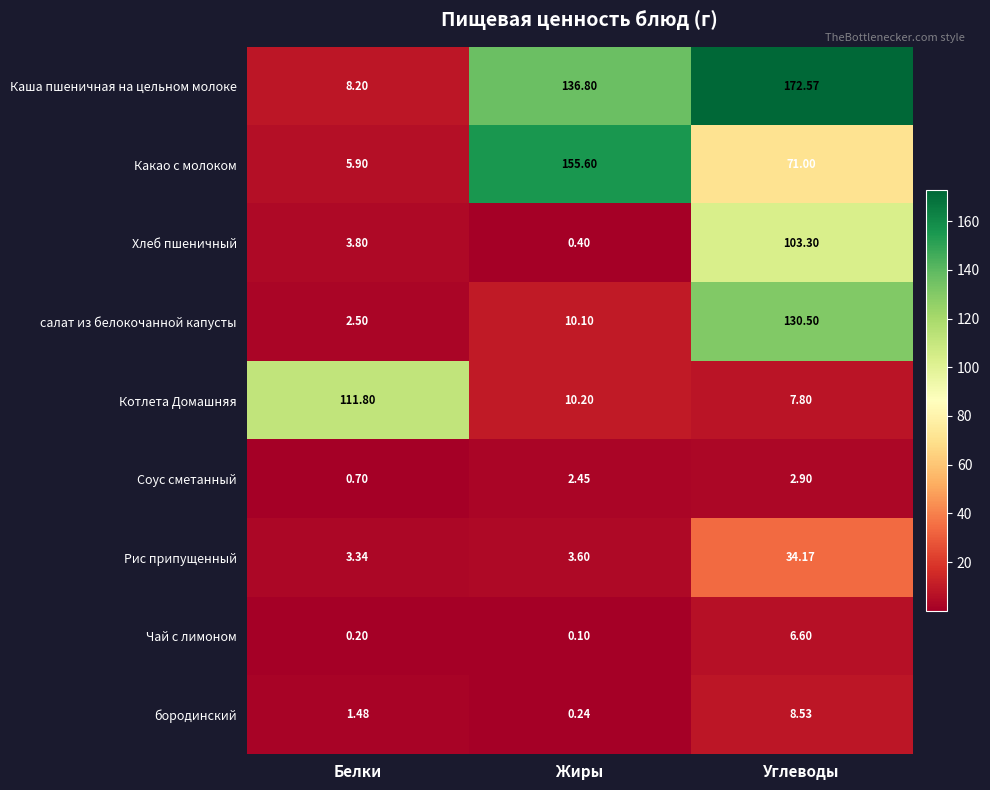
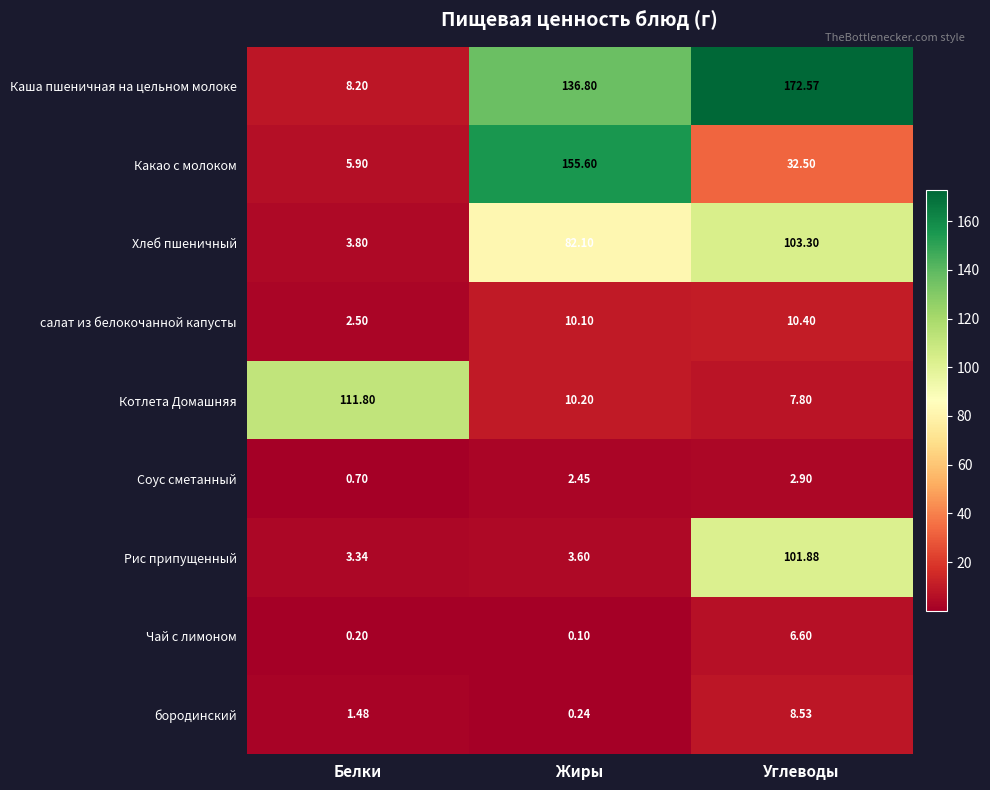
Какао с молоком, Углеводы: 71.00 -> 32.50
Хлеб пшеничный, Жиры: 0.40 -> 82.10
салат из белокочанной капусты, Углеводы: 130.50 -> 10.40
Рис припущенный, Углеводы: 34.17 -> 101.88
